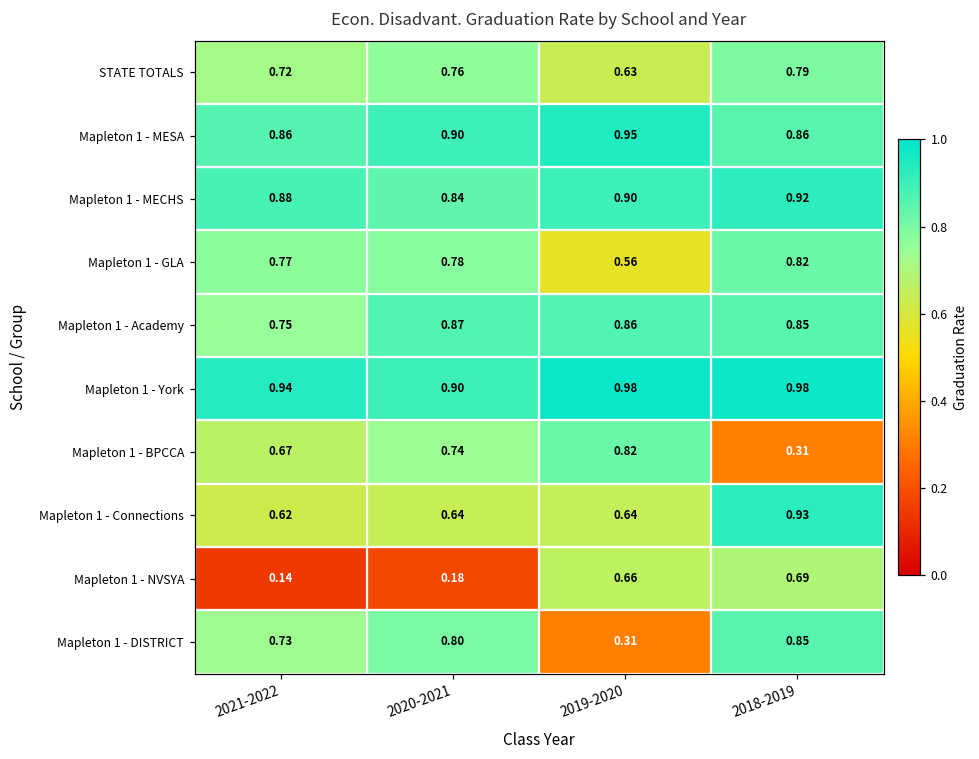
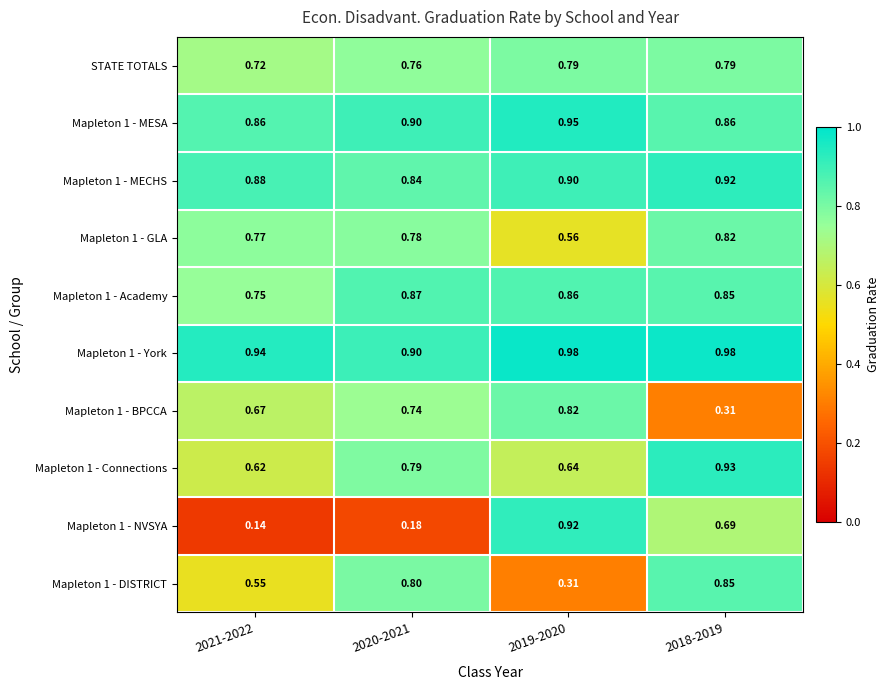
STATE TOTALS, 2019-2020: 0.63 -> 0.79
Mapleton 1 - Connections, 2020-2021: 0.64 -> 0.79
Mapleton 1 - NVSYA, 2019-2020: 0.66 -> 0.92
Mapleton 1 - DISTRICT, 2021-2022: 0.73 -> 0.55
